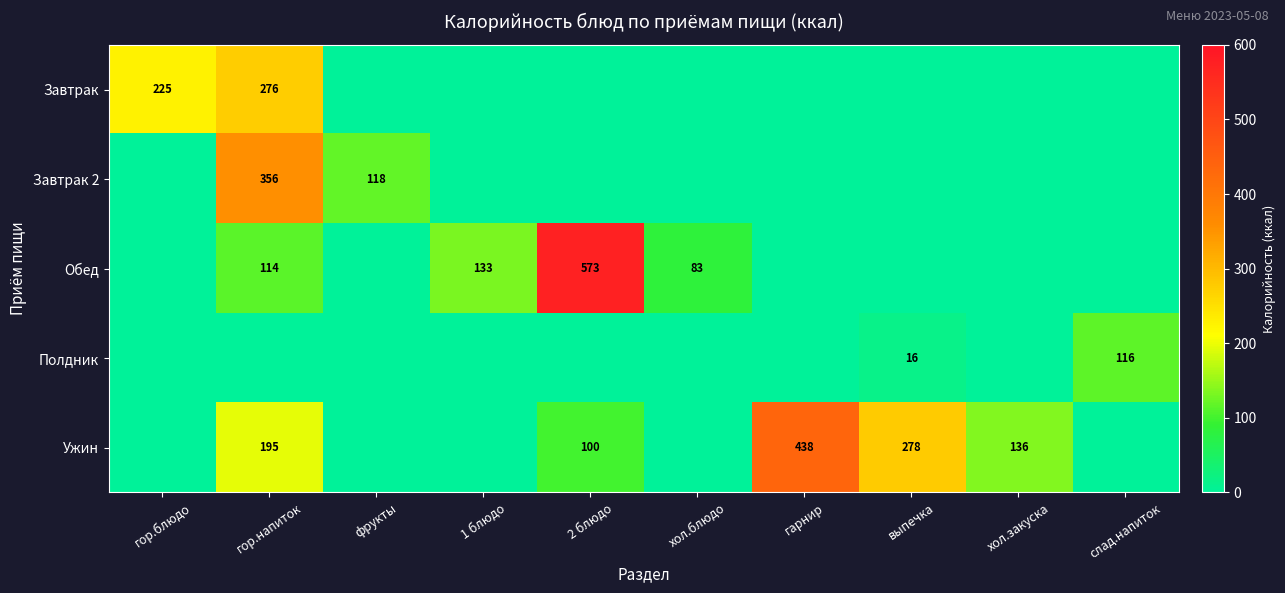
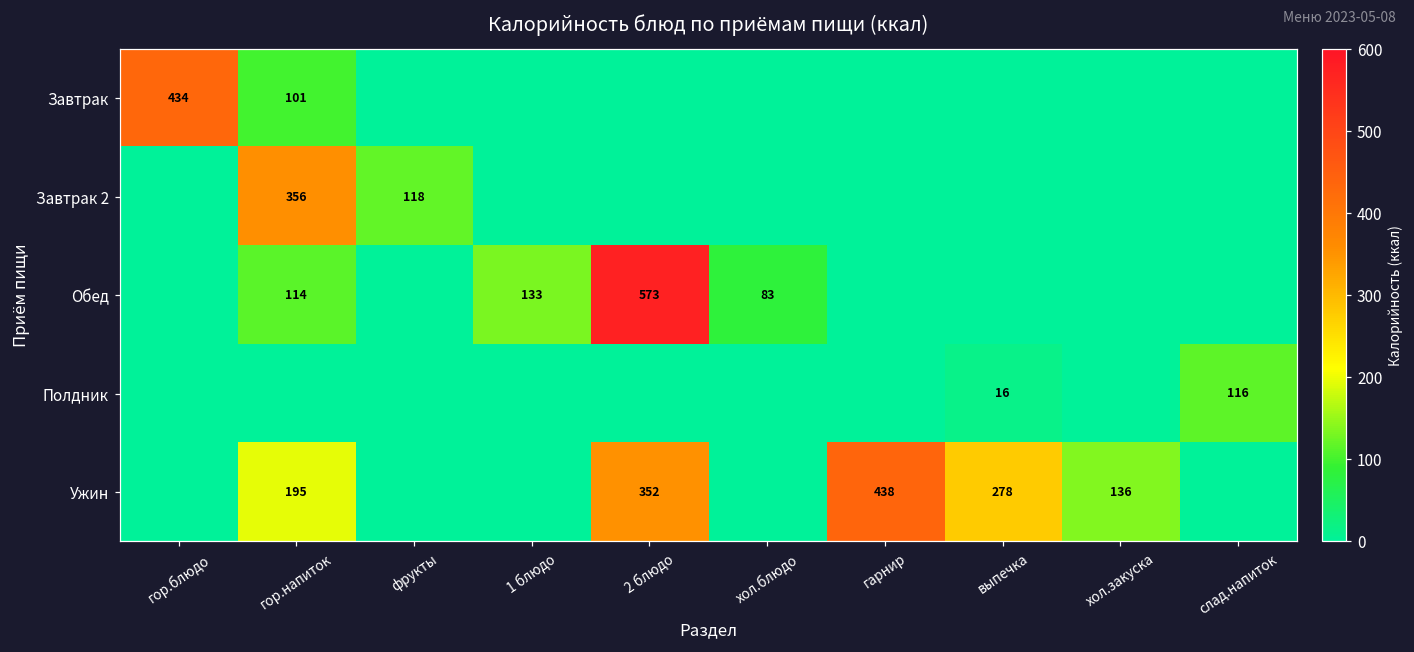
Завтрак, гор.блюдо: 225 -> 434
Завтрак, гор.напиток: 276 -> 101
Ужин, 2 блюдо: 100 -> 352
